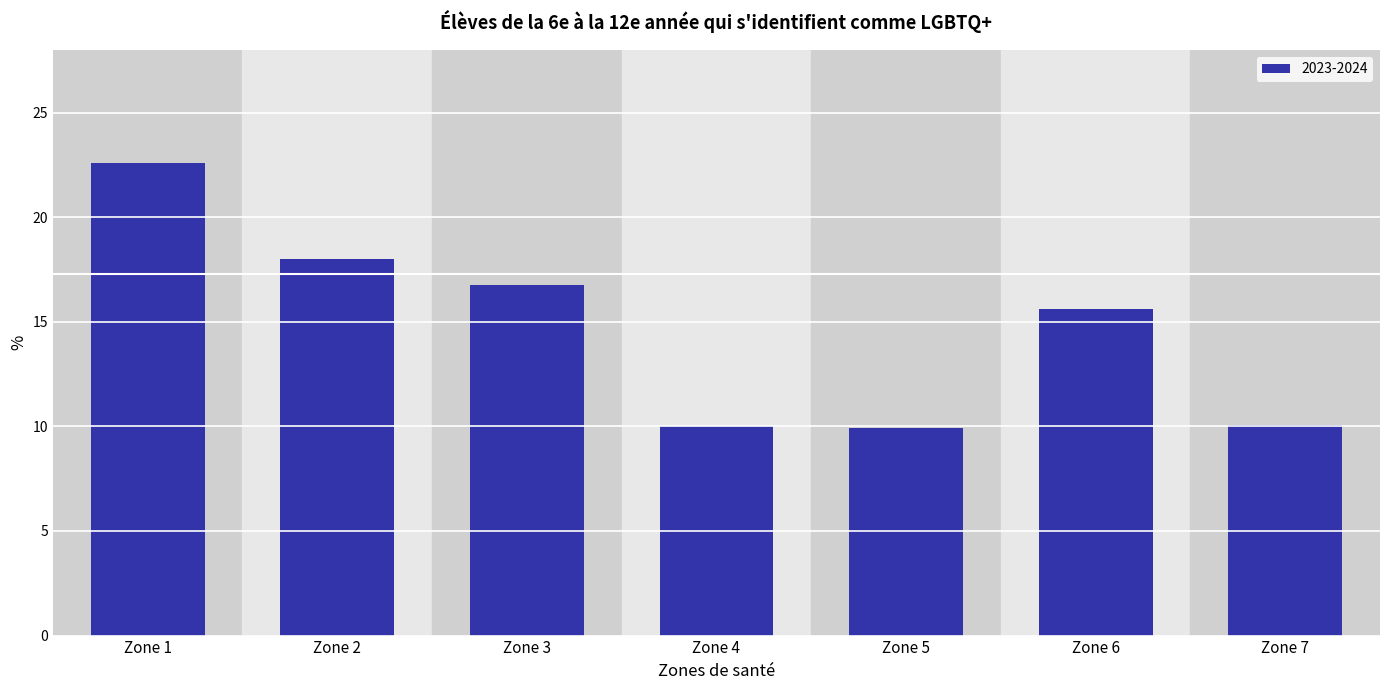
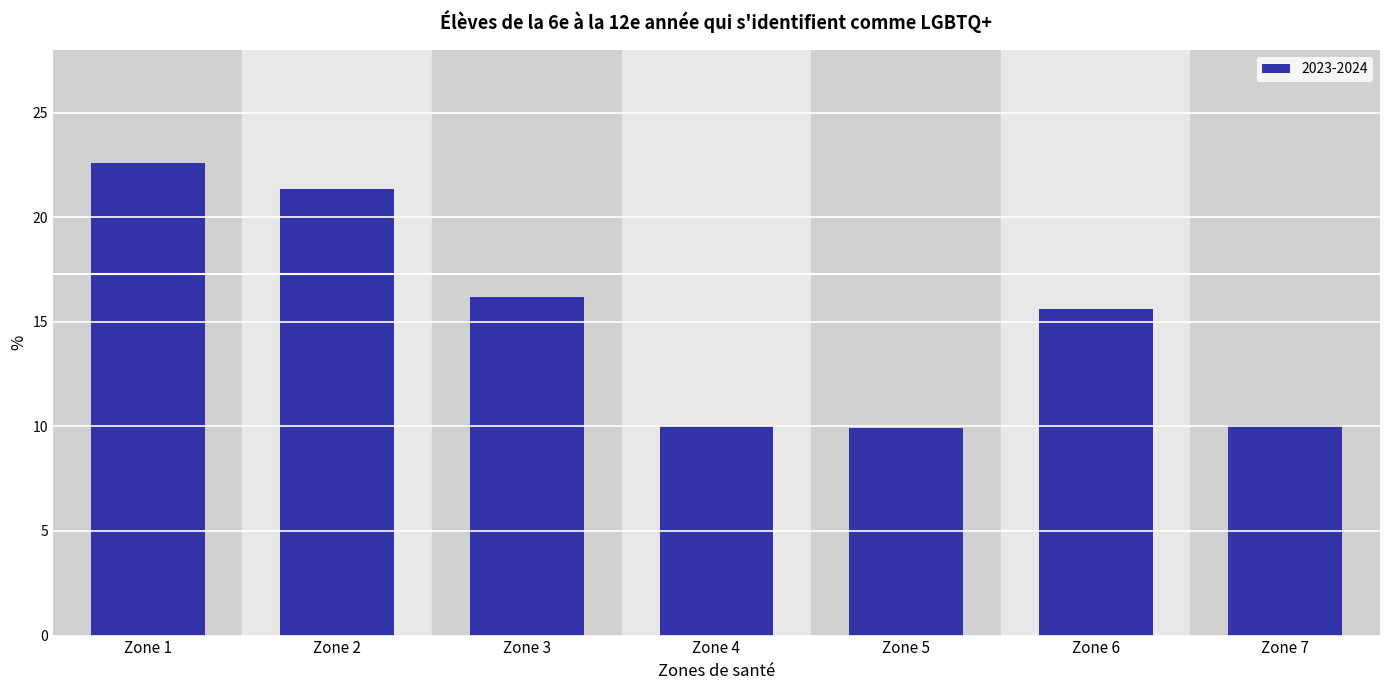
Zone 2: 18.0 -> 21.3
Zone 3: 16.7 -> 16.2
